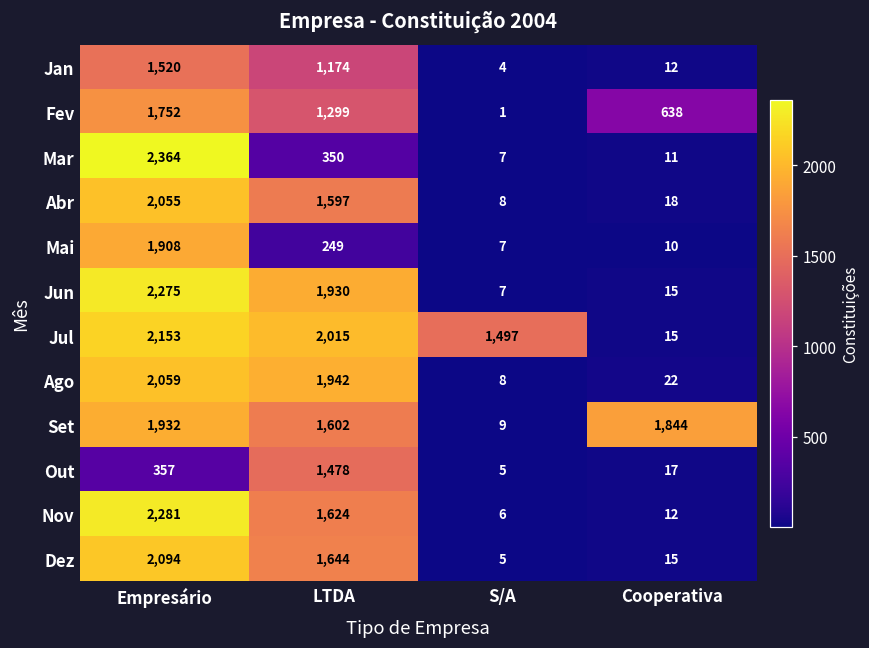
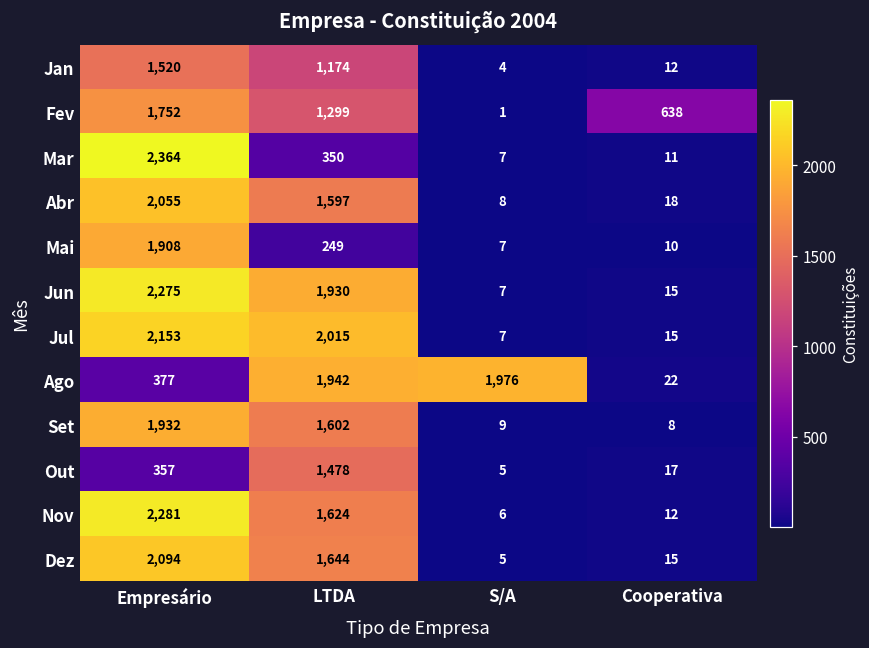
Jul, S/A: 1,497 -> 7
Ago, Empresário: 2,059 -> 377
Ago, S/A: 8 -> 1,976
Set, Cooperativa: 1,844 -> 8
